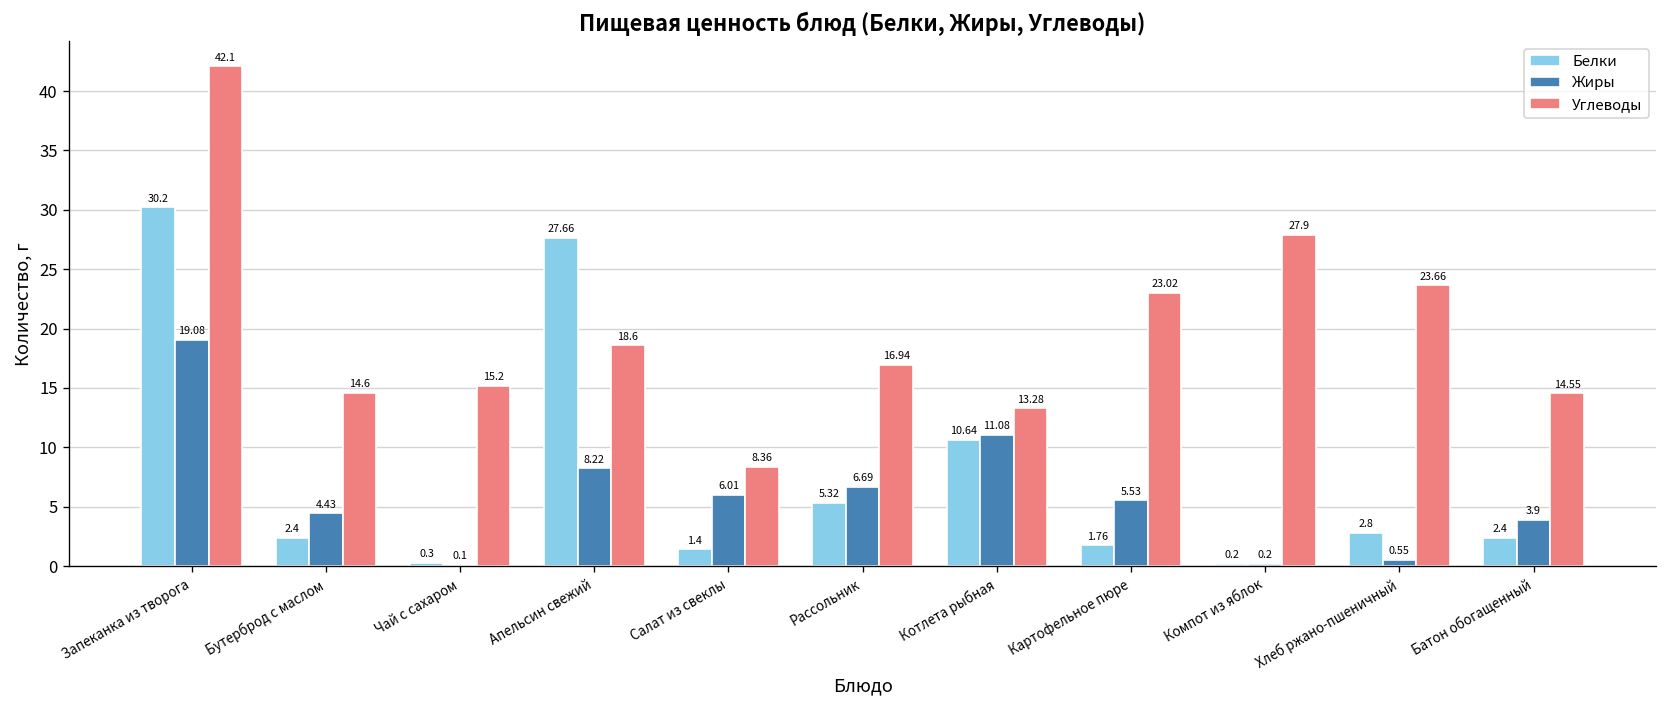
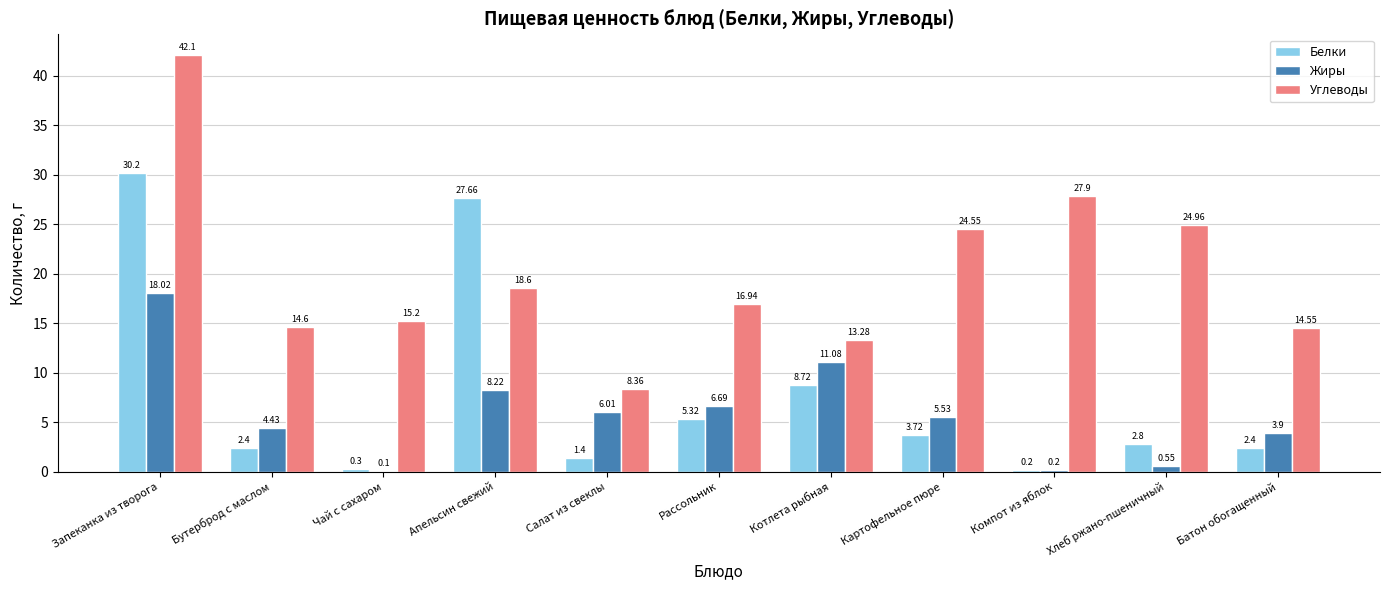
Жиры, Запеканка из творога: 19.08 -> 18.02
Белки, Котлета рыбная: 10.64 -> 8.72
Белки, Картофельное пюре: 1.76 -> 3.72
Углеводы, Картофельное пюре: 23.02 -> 24.55
Углеводы, Хлеб ржано-пшеничный: 23.66 -> 24.96
